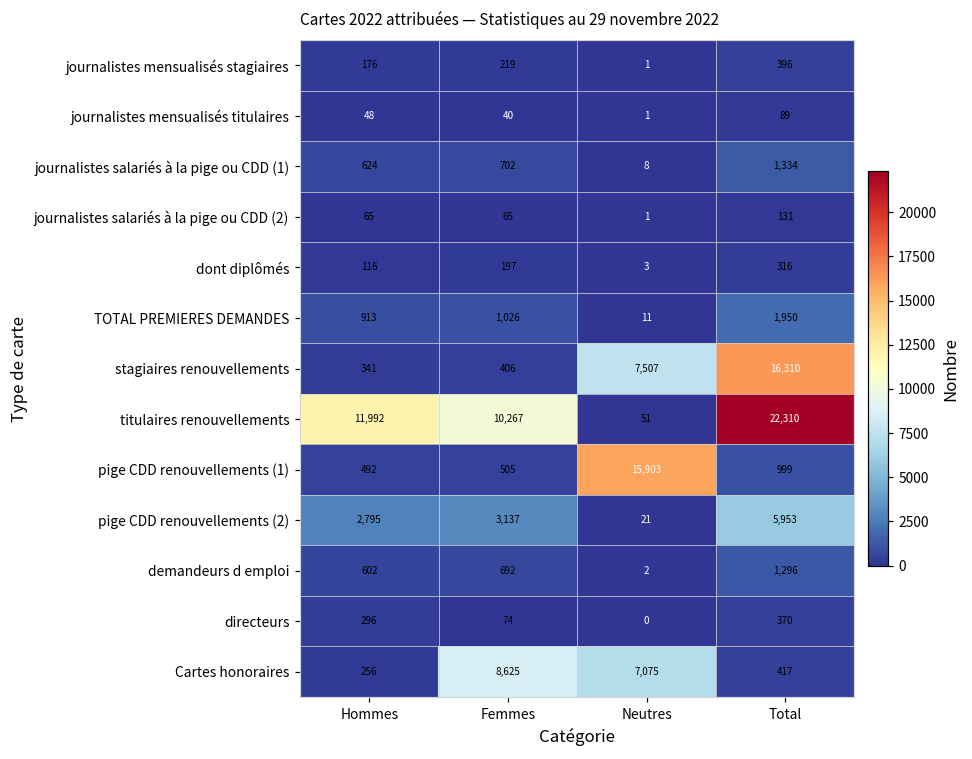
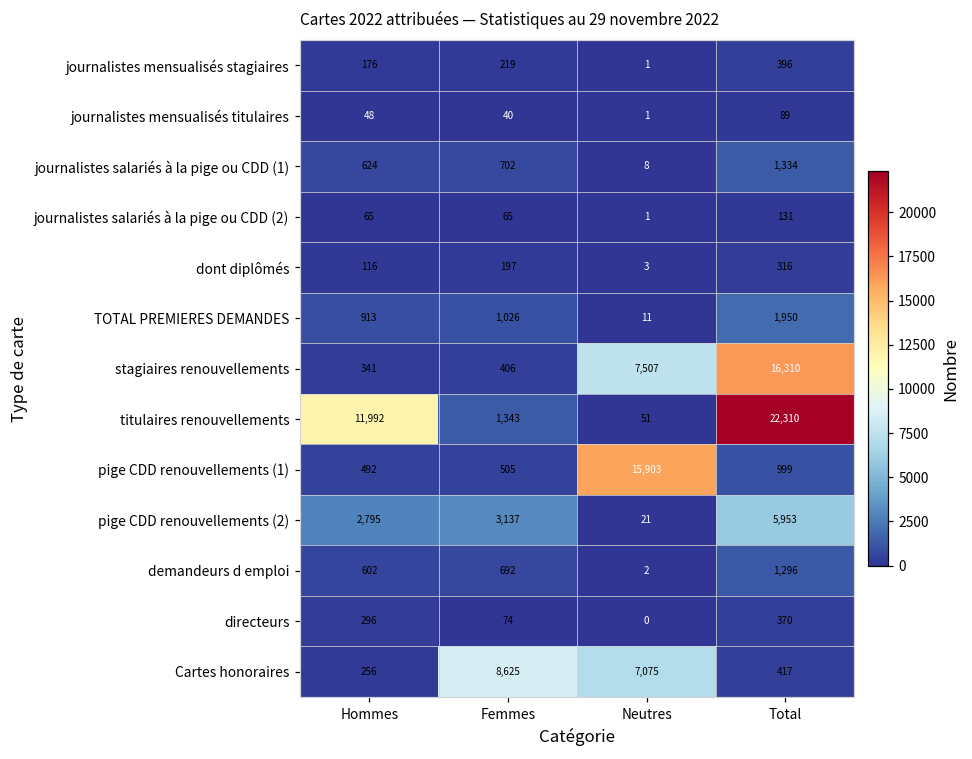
titulaires renouvellements, Femmes: 10,267 -> 1,343
